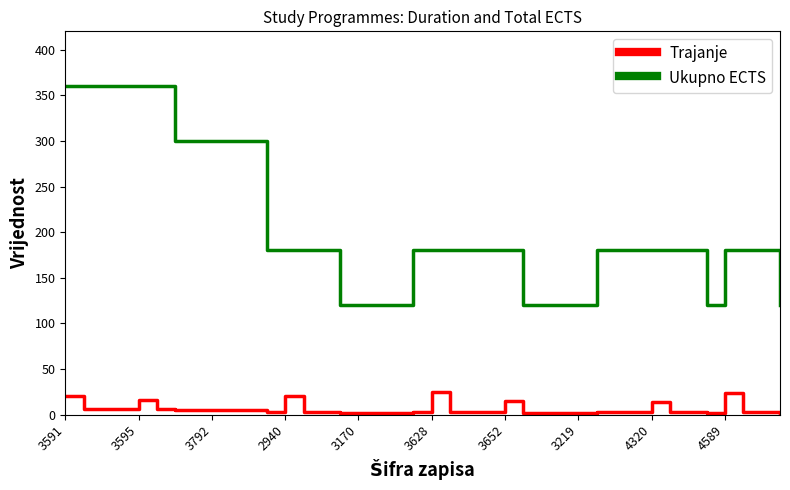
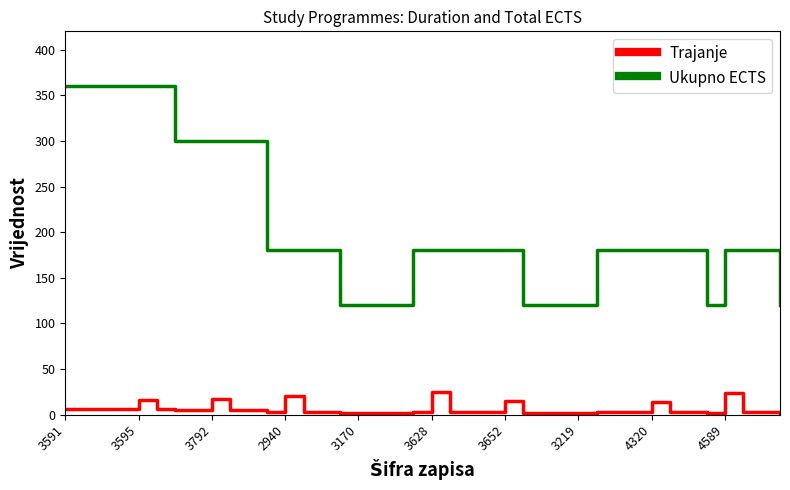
Trajanje, 3591: 20 -> 10
Trajanje, 3792: 10 -> 20
